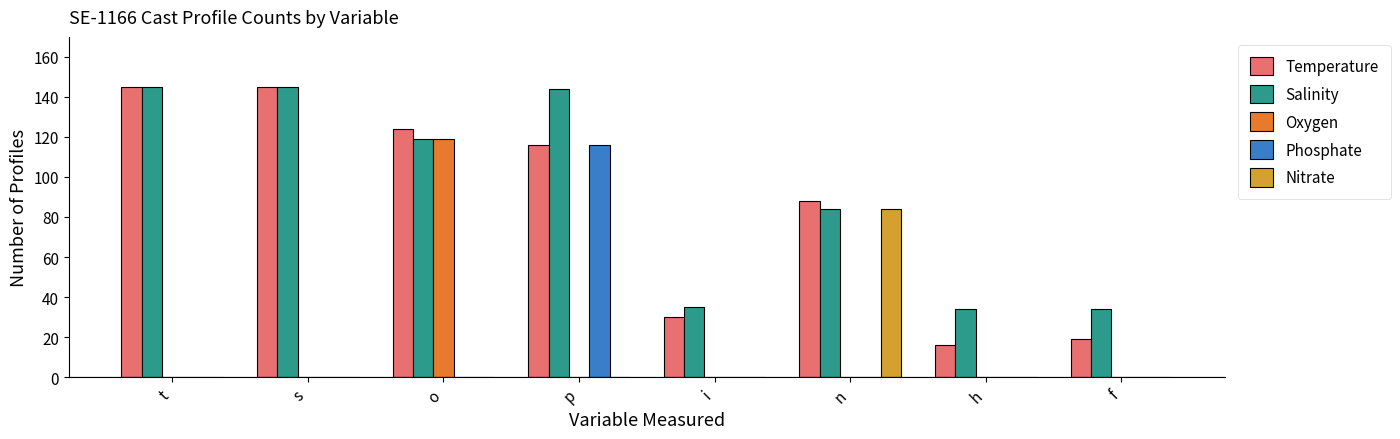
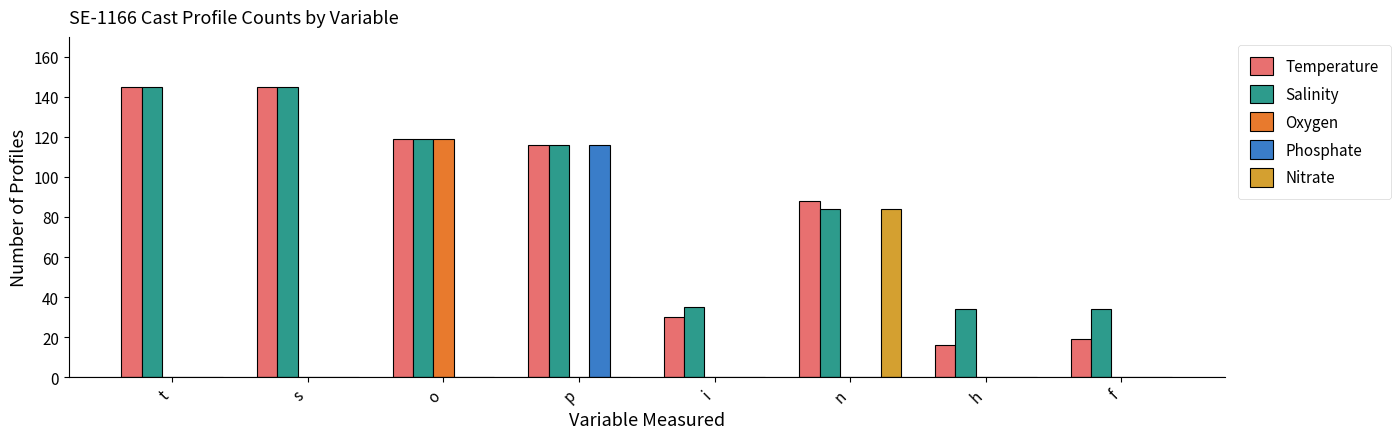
Temperature, o: 124 -> 119
Salinity, p: 144 -> 116
